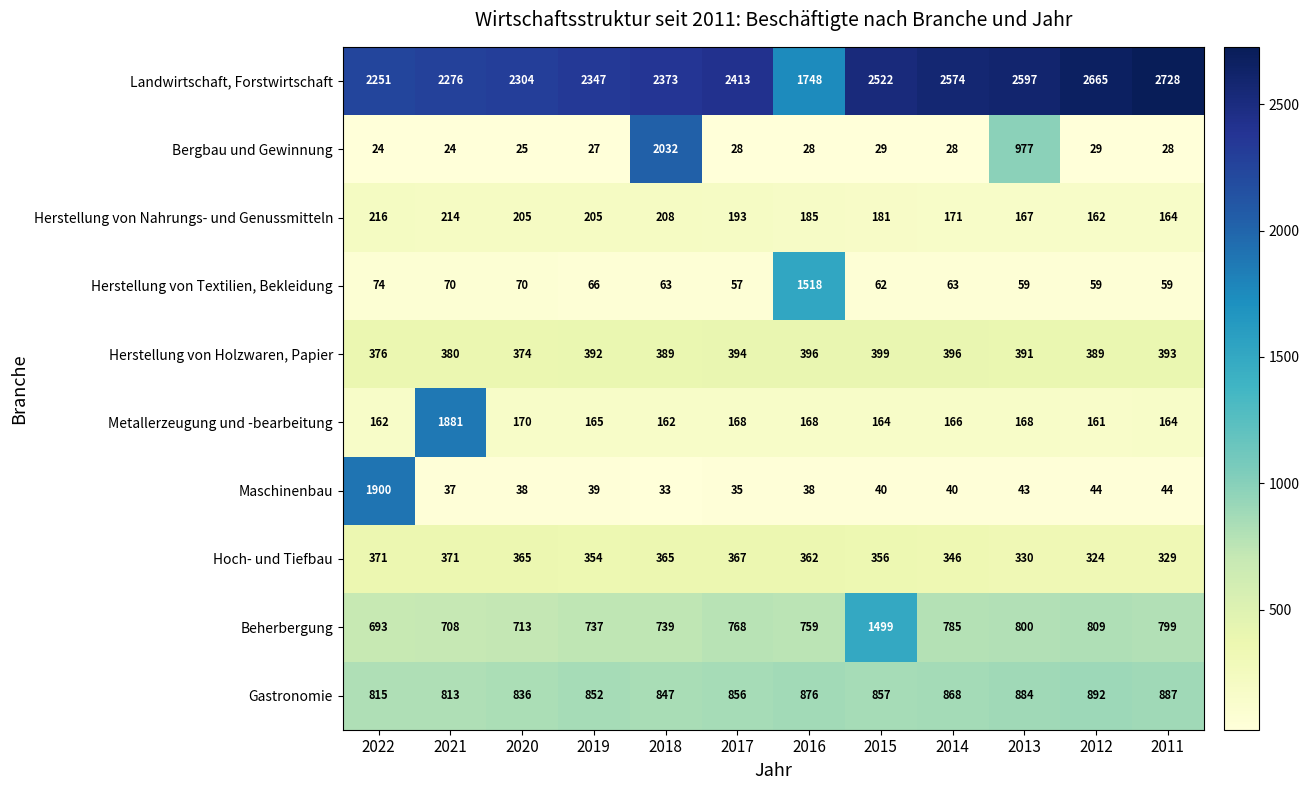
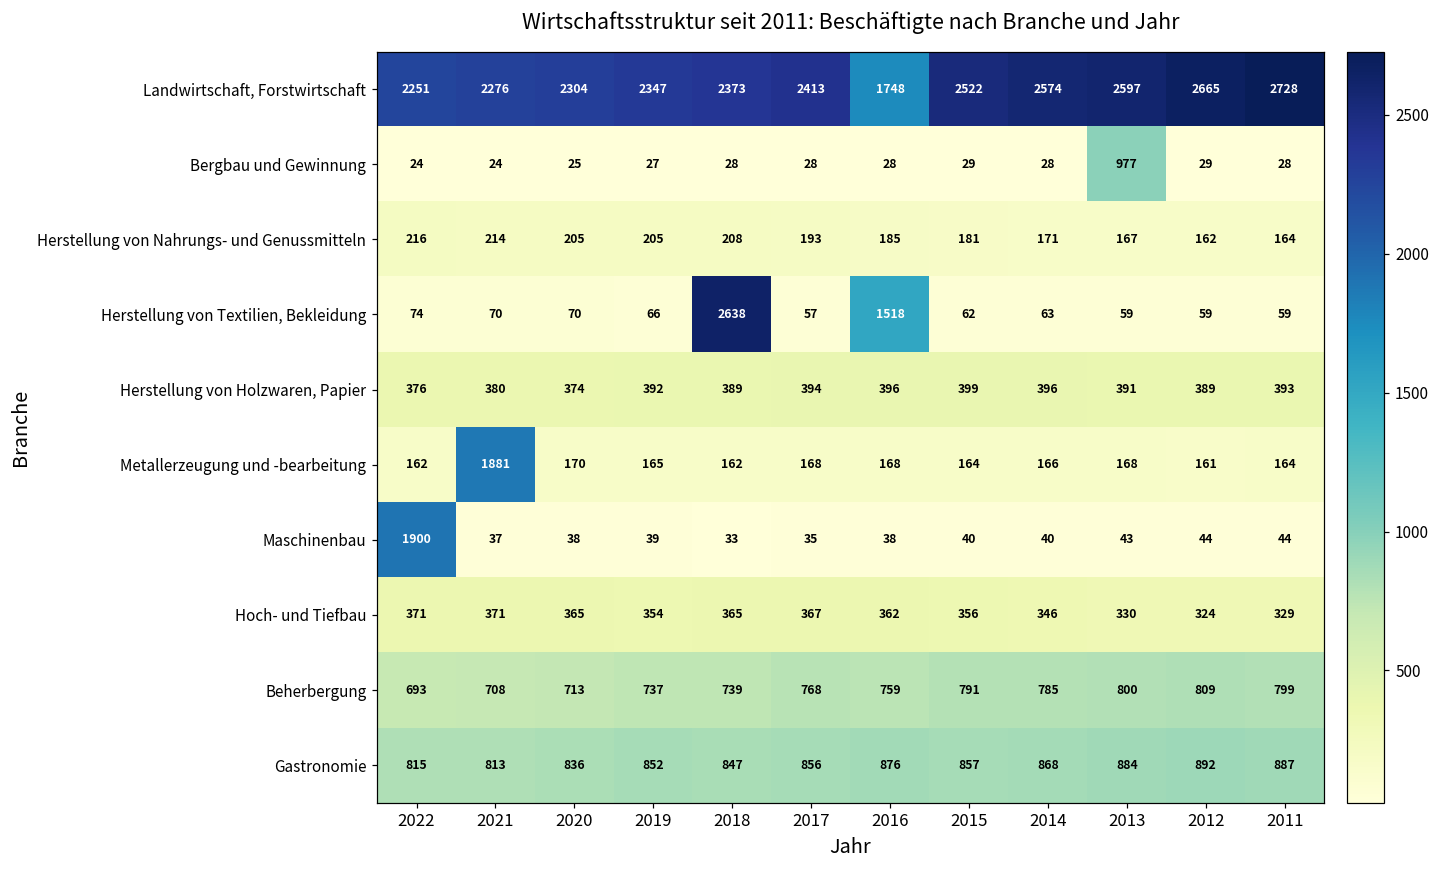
Bergbau und Gewinnung, 2018: 2032 -> 28
Herstellung von Textilien, Bekleidung, 2018: 63 -> 2638
Beherbergung, 2015: 1499 -> 791
